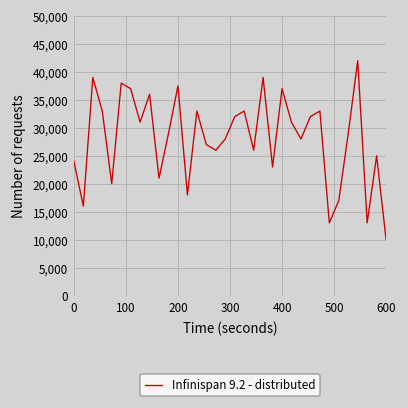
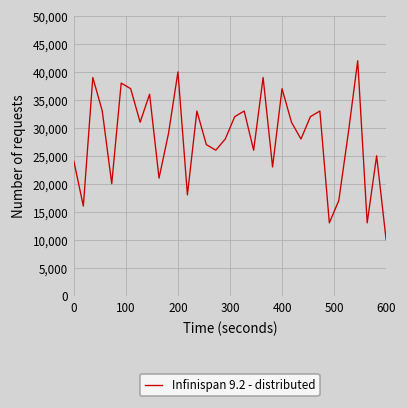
200: 38,000 -> 40,000
